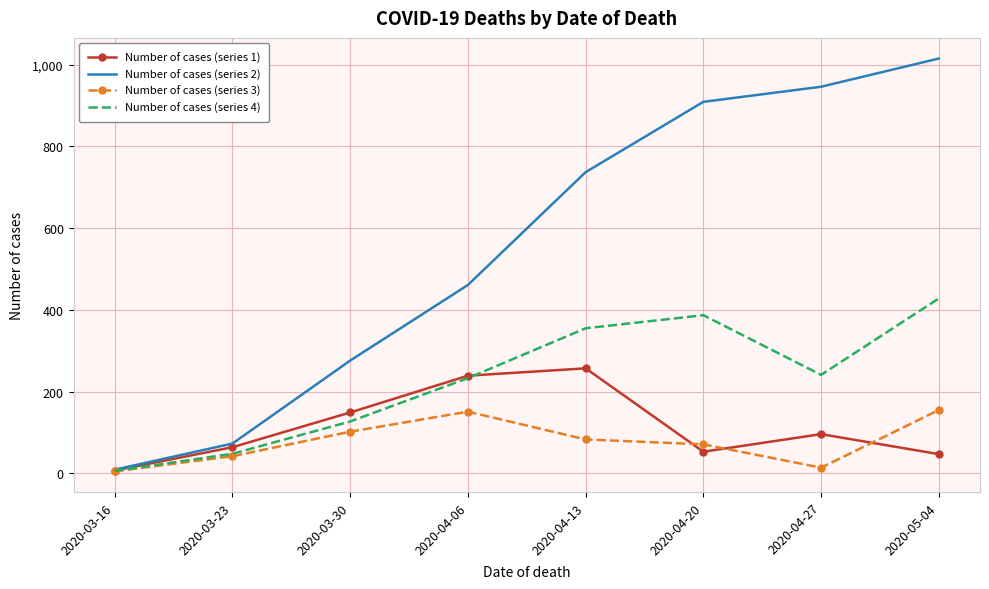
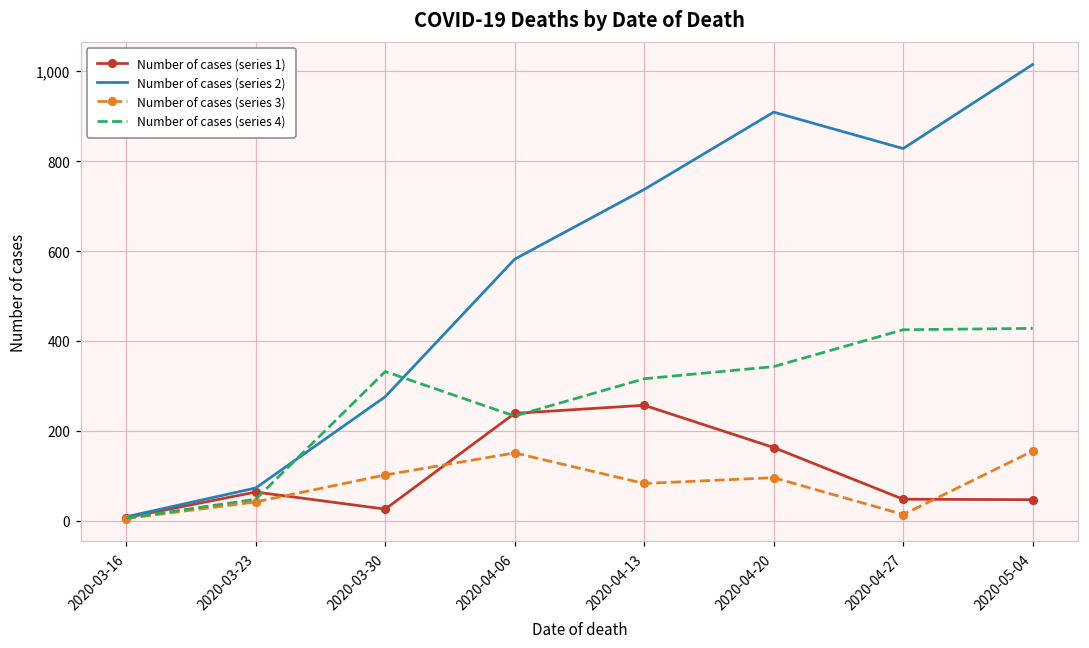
Number of cases (series 1), 2020-03-30: 150 -> 30
Number of cases (series 4), 2020-03-30: 130 -> 330
Number of cases (series 2), 2020-04-06: 460 -> 580
Number of cases (series 4), 2020-04-13: 360 -> 320
Number of cases (series 1), 2020-04-20: 50 -> 160
Number of cases (series 3), 2020-04-20: 70 -> 100
Number of cases (series 4), 2020-04-20: 390 -> 340
Number of cases (series 1), 2020-04-27: 100 -> 50
Number of cases (series 2), 2020-04-27: 950 -> 830
Number of cases (series 4), 2020-04-27: 240 -> 430
